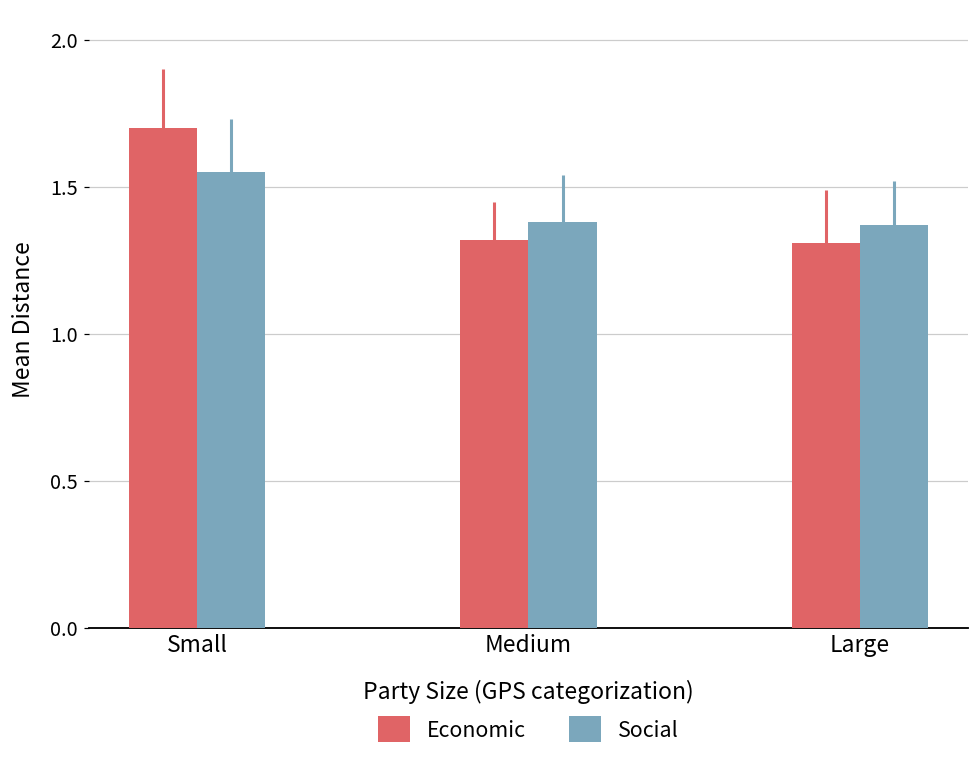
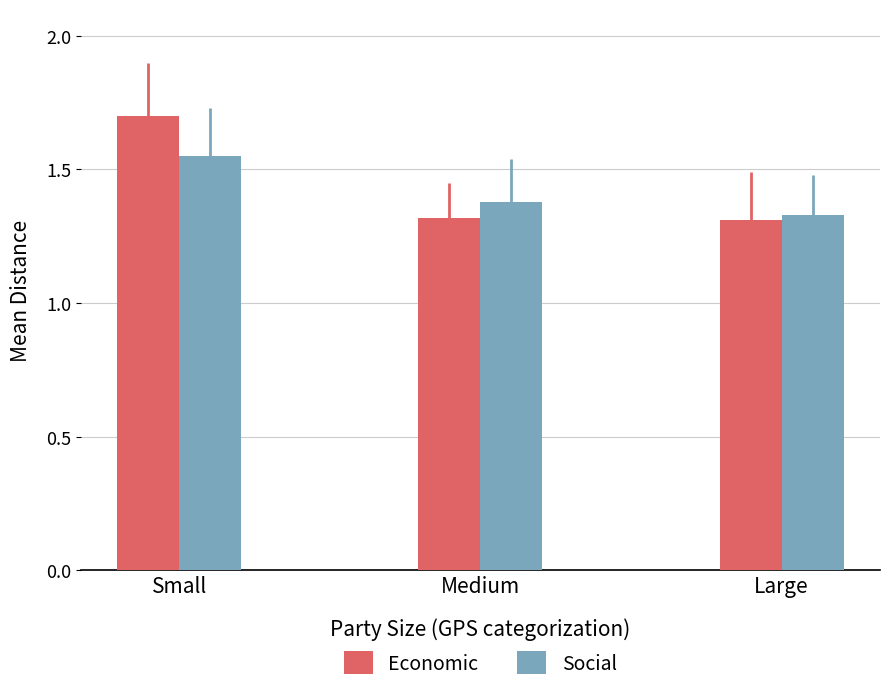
Social, Large: 1.37 -> 1.33
